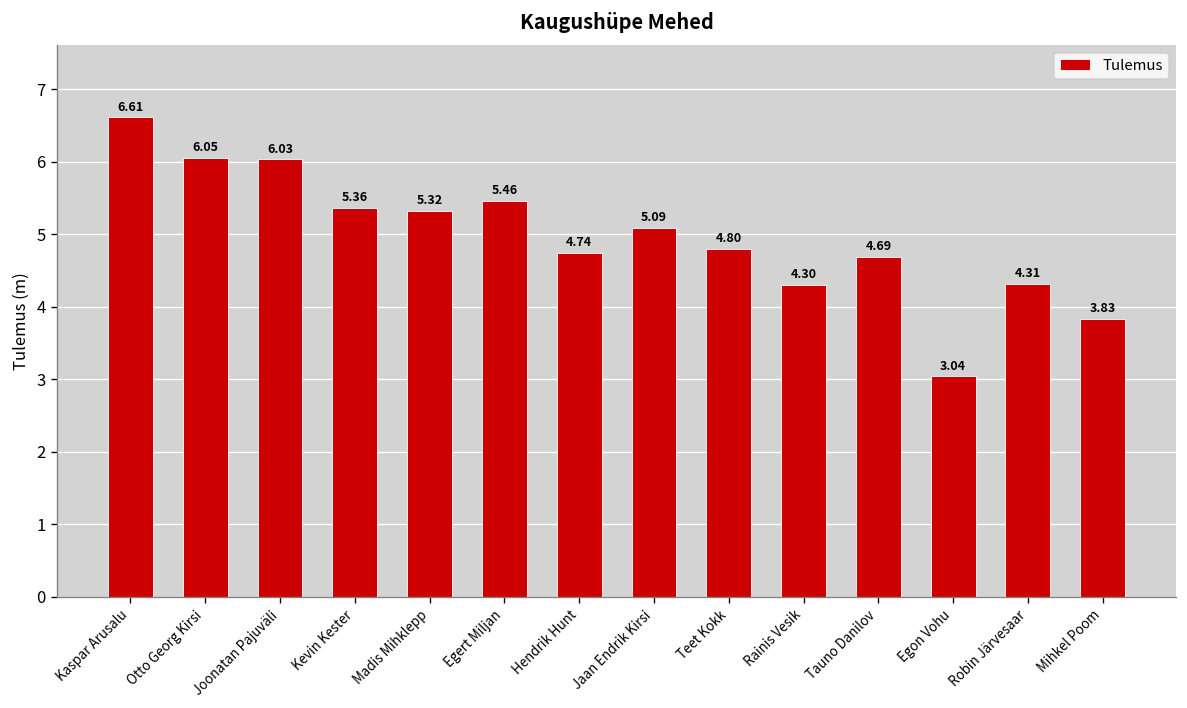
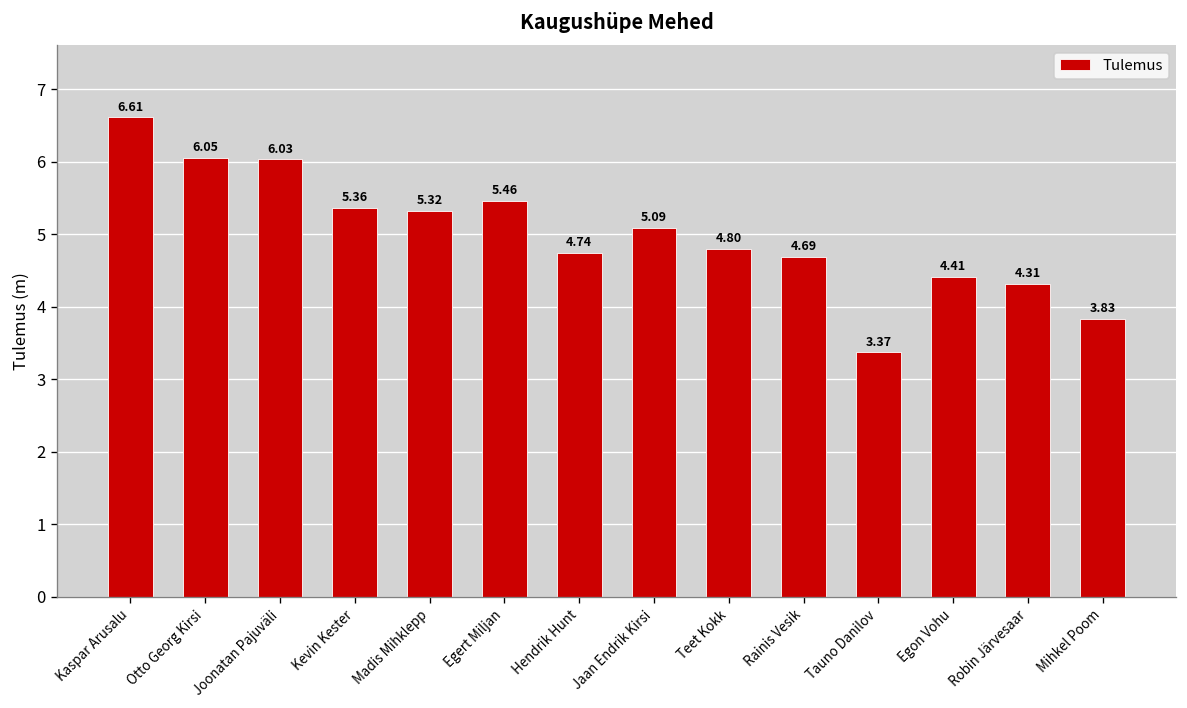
Rainis Vesik: 4.30 -> 4.69
Tauno Danilov: 4.69 -> 3.37
Egon Vohu: 3.04 -> 4.41
